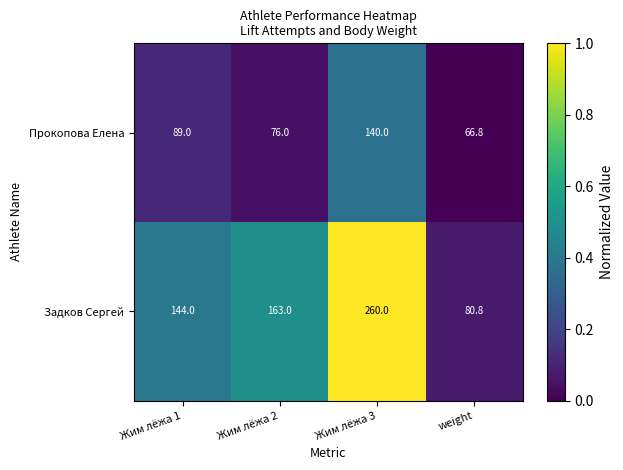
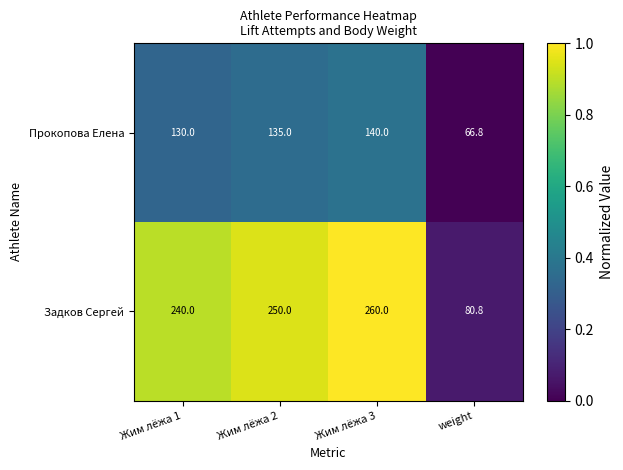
Прокопова Елена, Жим лёжа 1: 89.0 -> 130.0
Прокопова Елена, Жим лёжа 2: 76.0 -> 135.0
Задков Сергей, Жим лёжа 1: 144.0 -> 240.0
Задков Сергей, Жим лёжа 2: 163.0 -> 250.0
